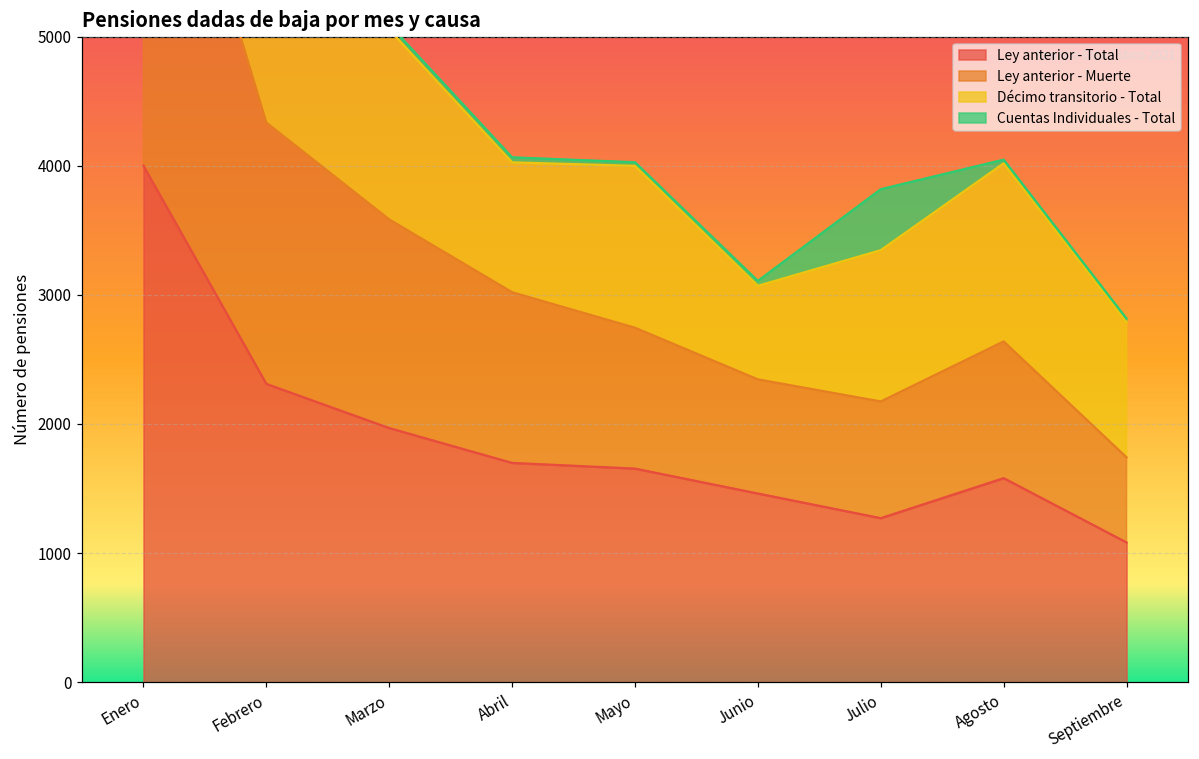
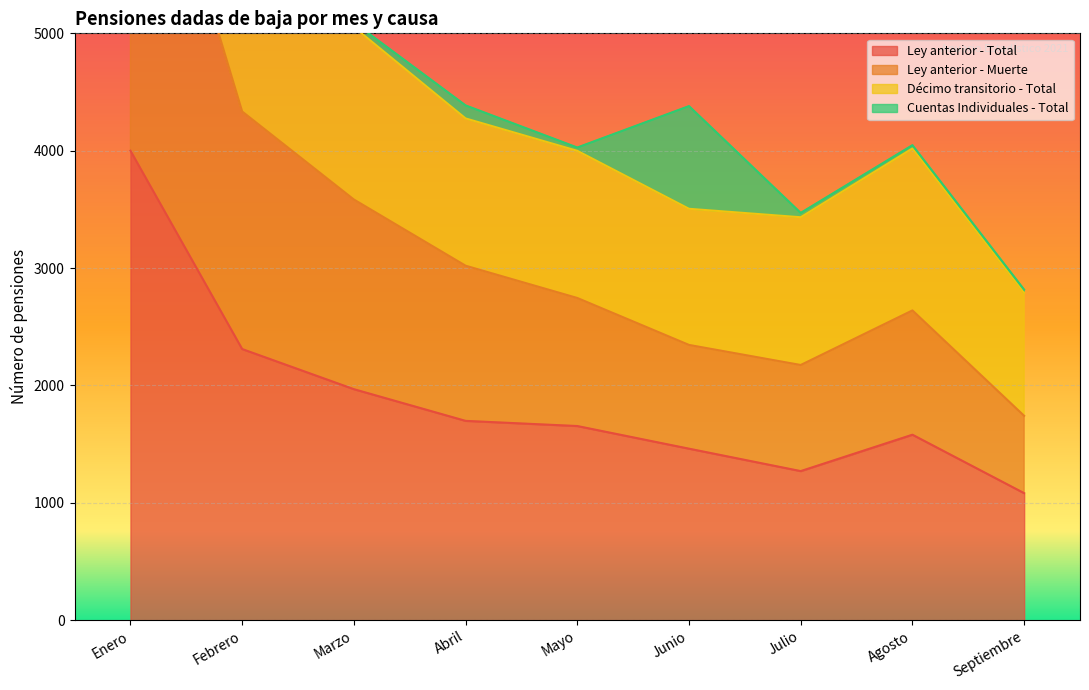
Décimo transitorio - Total, Abril: 1010 -> 1260
Cuentas Individuales - Total, Abril: 40 -> 110
Décimo transitorio - Total, Junio: 730 -> 1160
Cuentas Individuales - Total, Junio: 40 -> 880
Décimo transitorio - Total, Julio: 1170 -> 1260
Cuentas Individuales - Total, Julio: 470 -> 40
